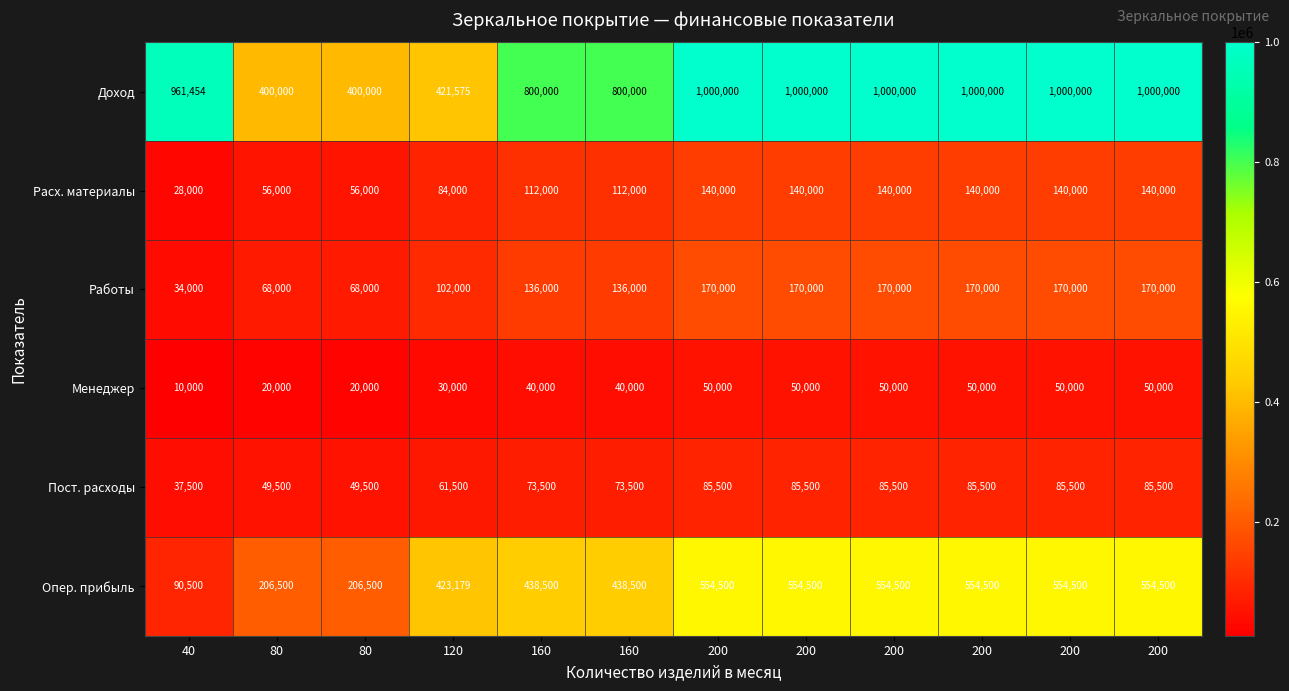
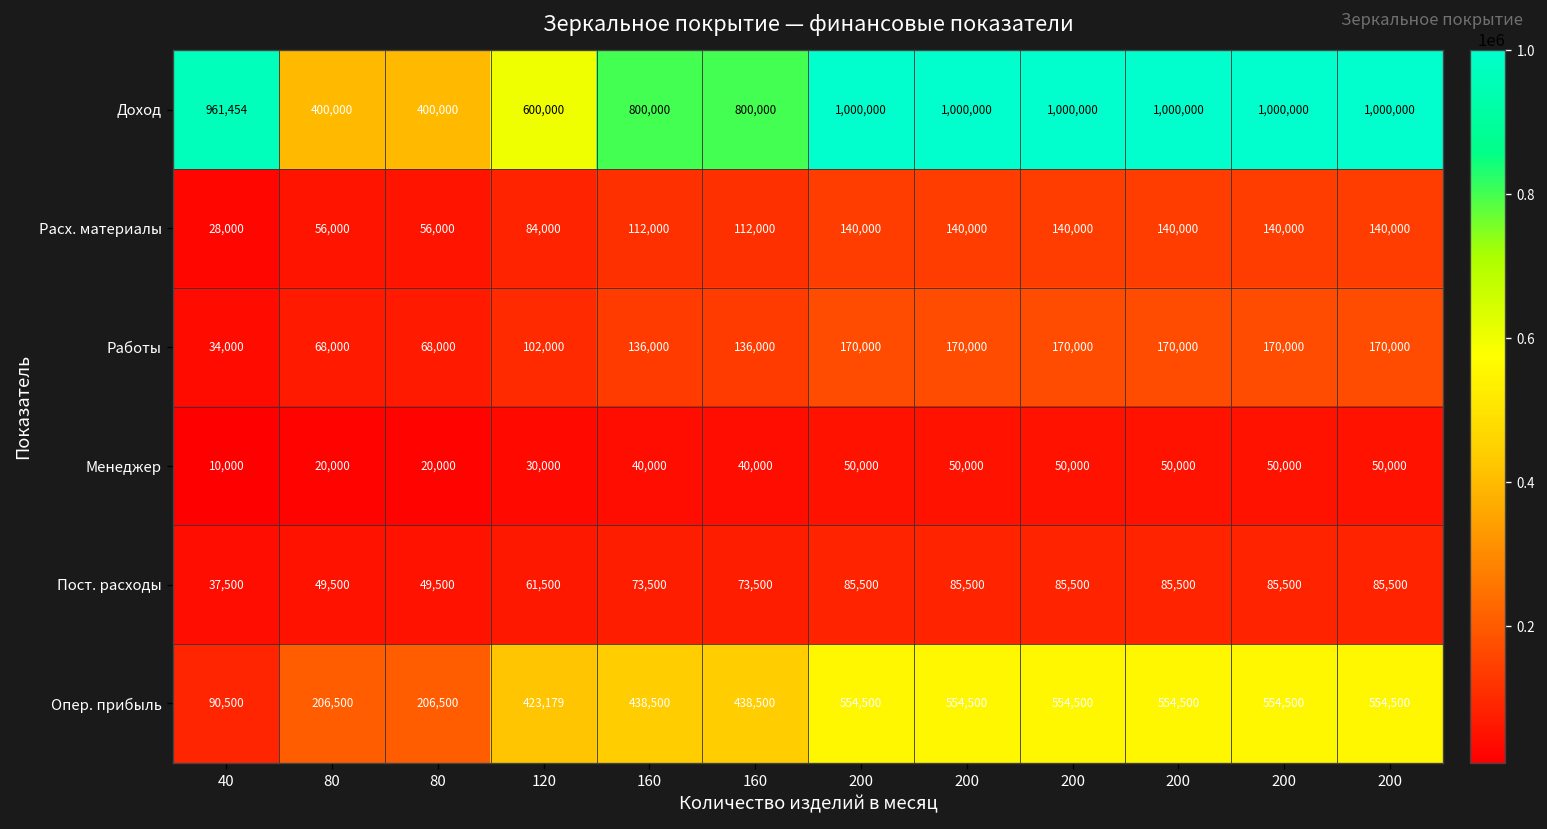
Доход, 120: 421,575 -> 600,000
